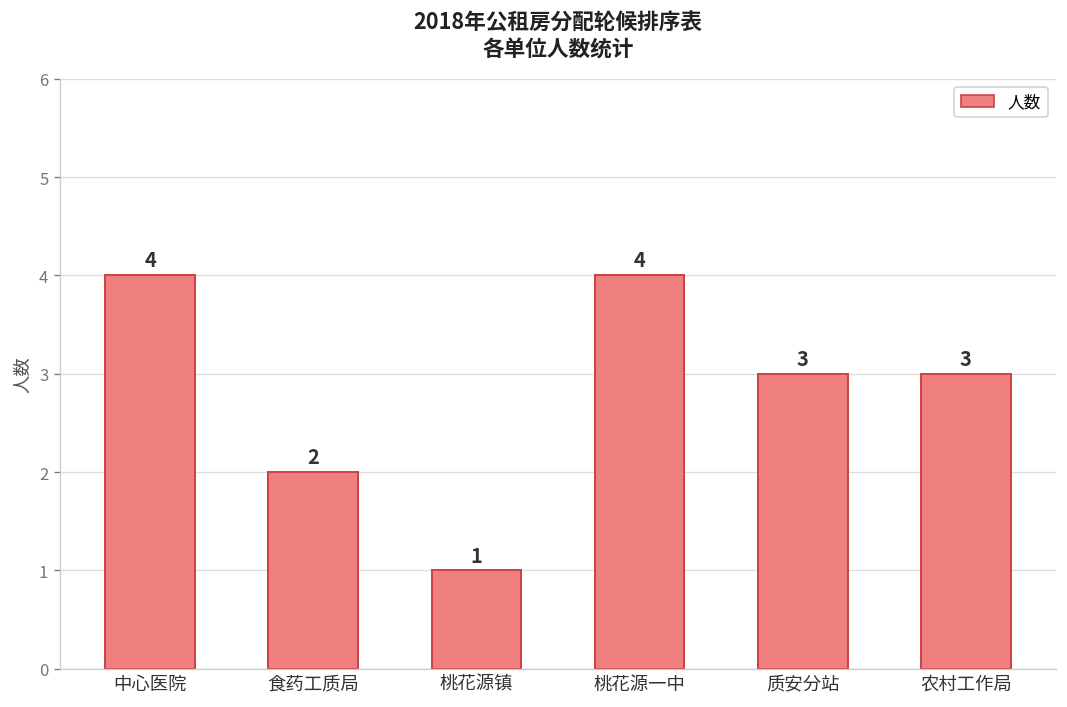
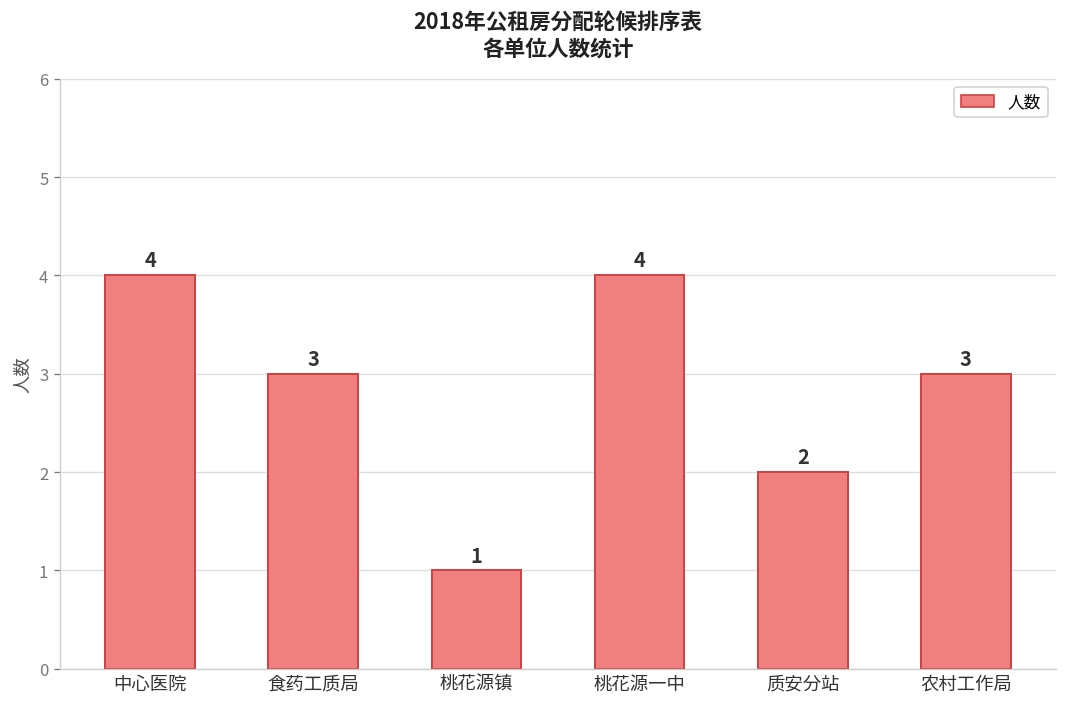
食药工质局: 2 -> 3
质安分站: 3 -> 2
